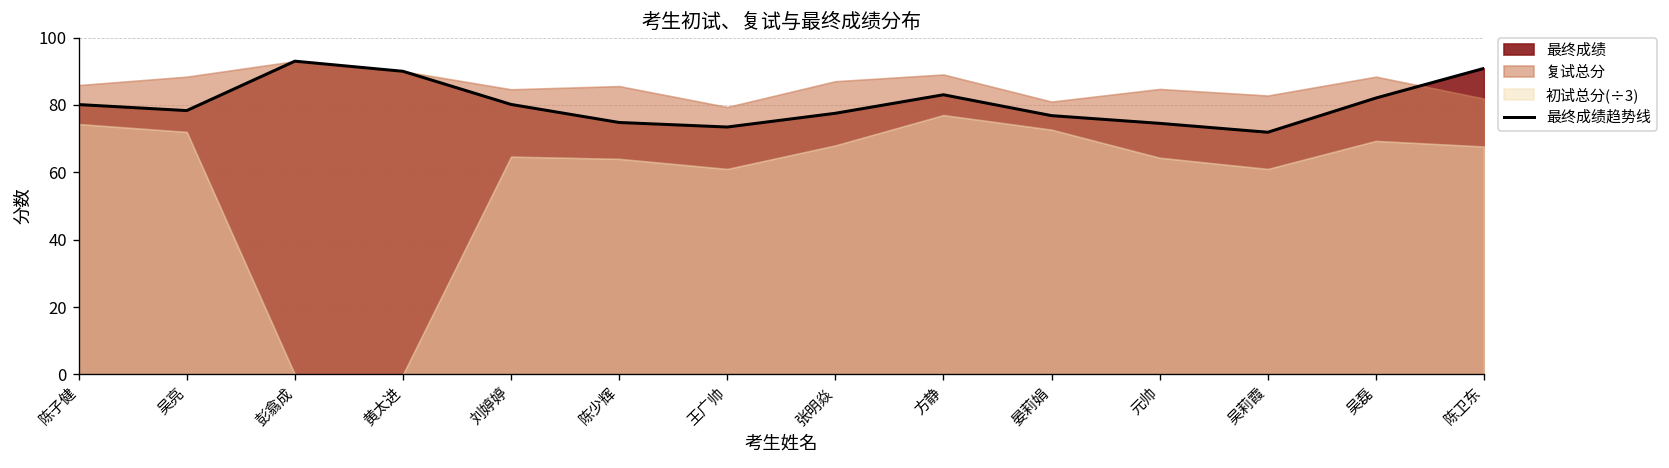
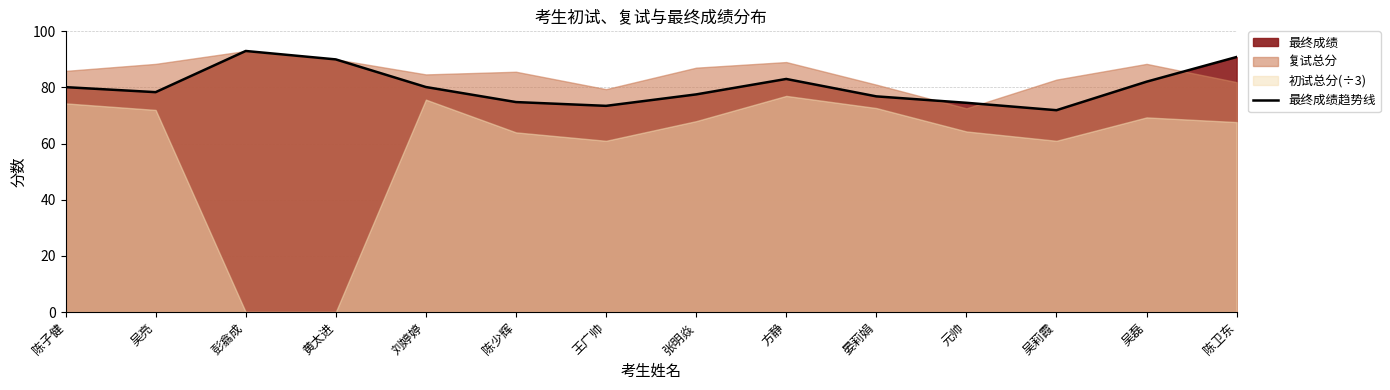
初试总分(÷3), 刘婷婷: 65 -> 76
复试总分, 元帅: 85 -> 73
